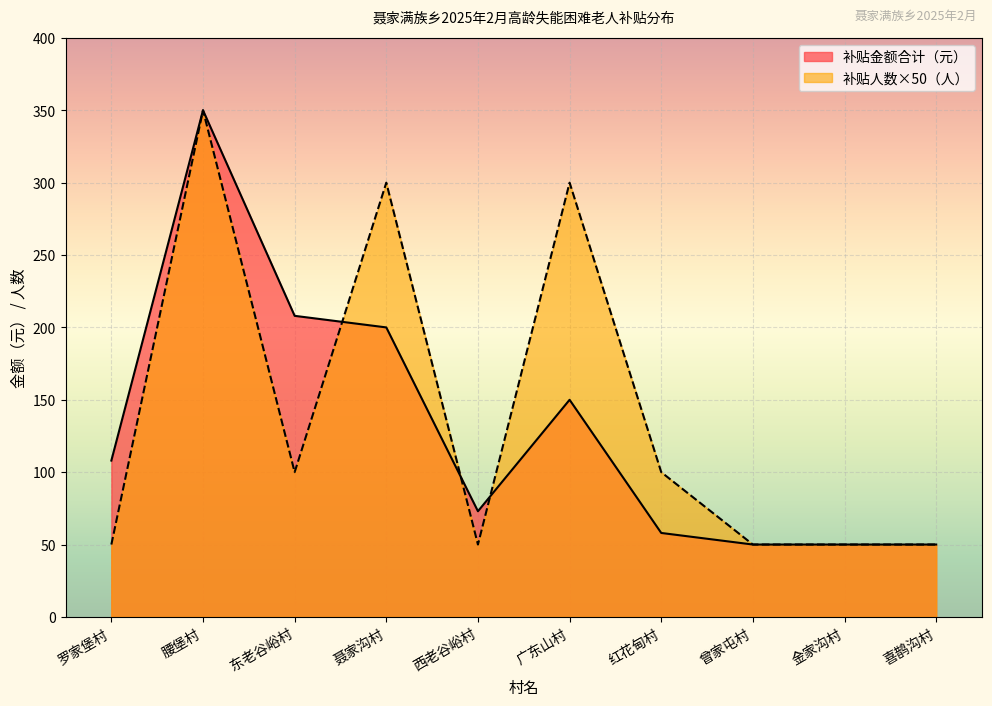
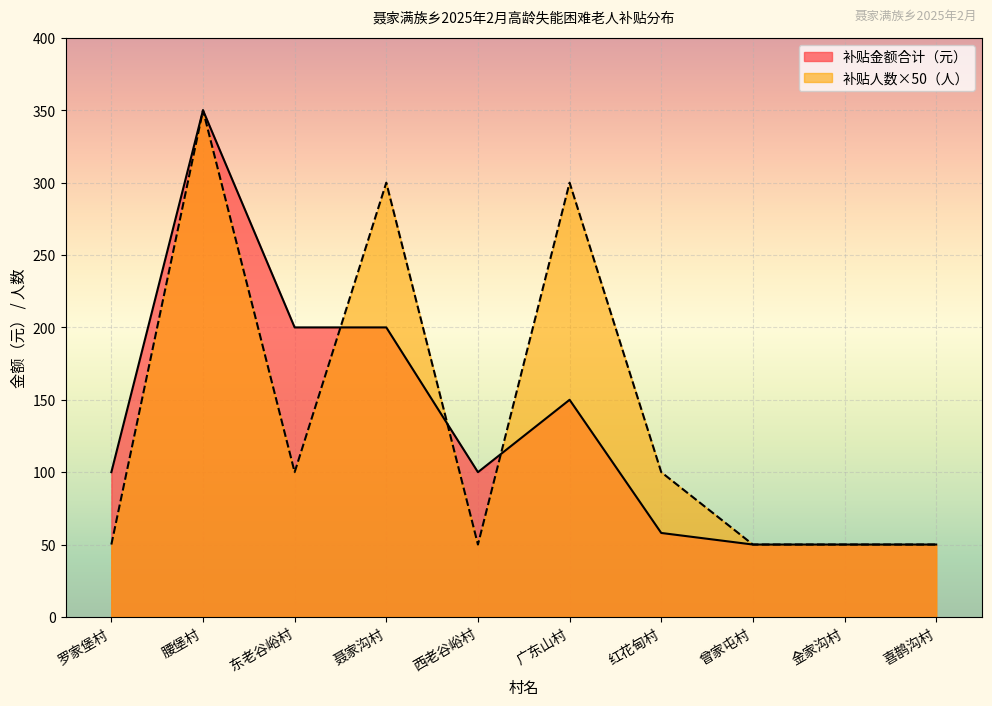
补贴金额合计（元）, 罗家堡村: 108 -> 100
补贴金额合计（元）, 东老谷峪村: 208 -> 200
补贴金额合计（元）, 西老谷峪村: 73 -> 100
